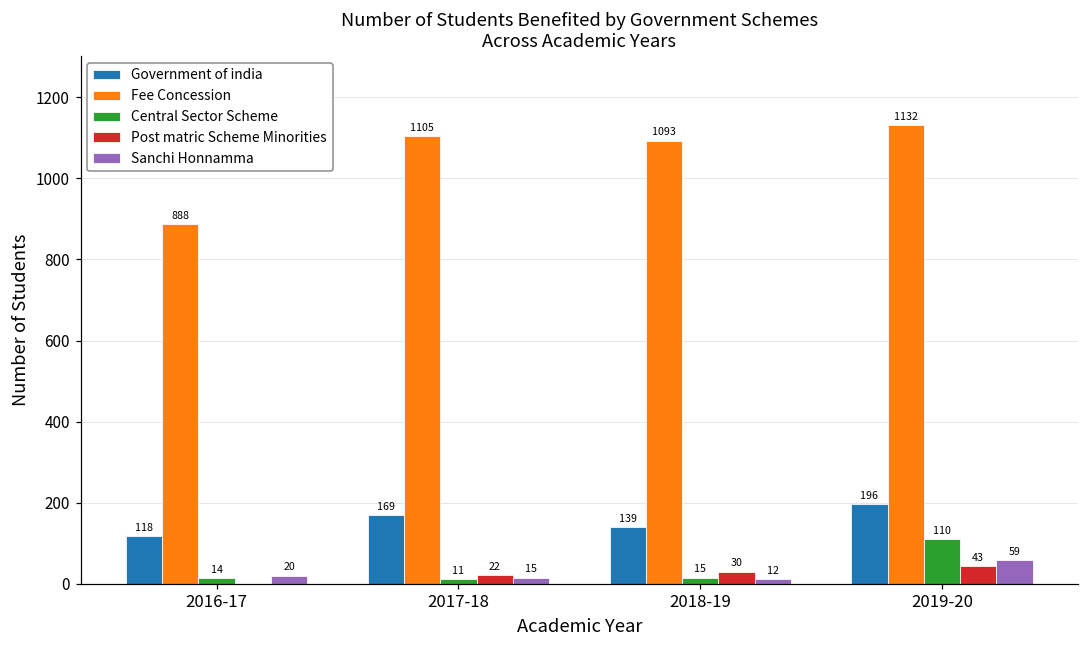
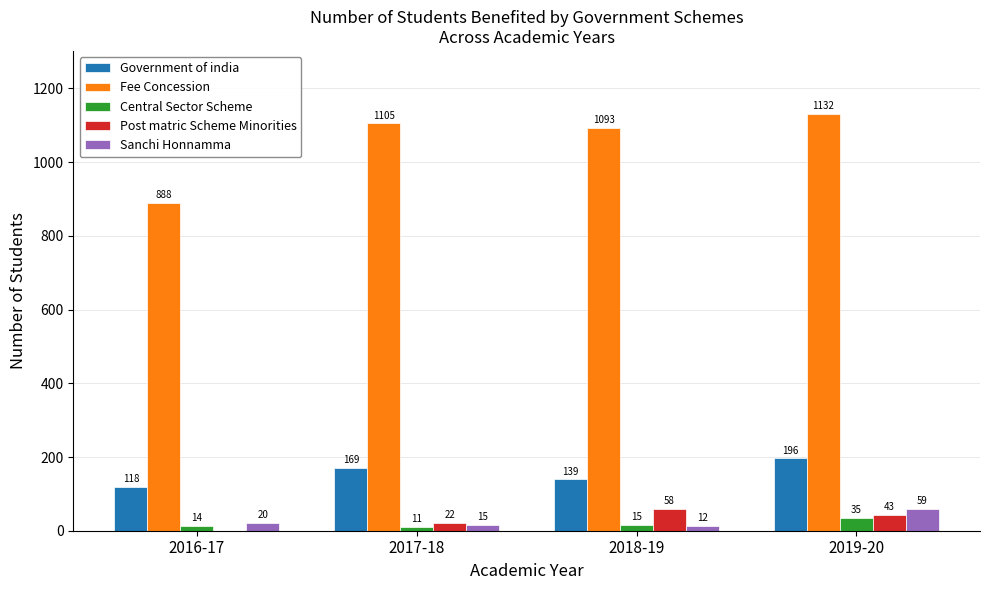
Post matric Scheme Minorities, 2018-19: 30 -> 58
Central Sector Scheme, 2019-20: 110 -> 35
